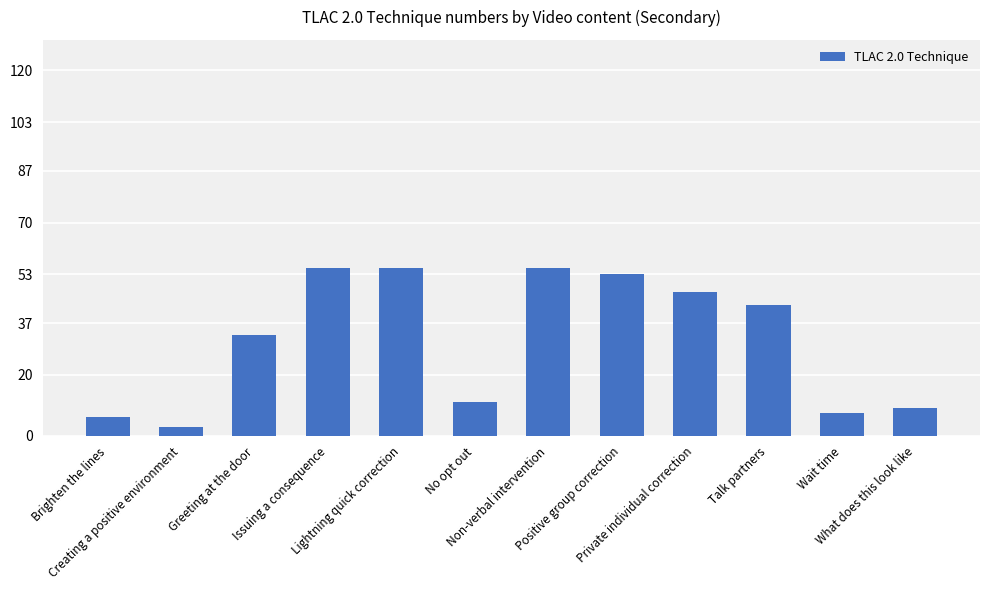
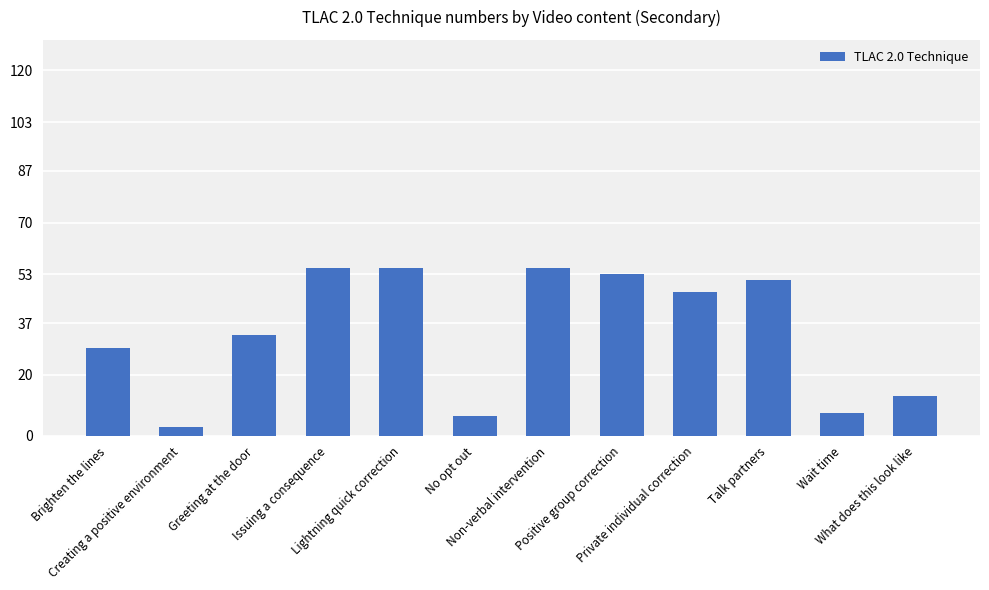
Brighten the lines: 6 -> 29
No opt out: 11 -> 7
Talk partners: 43 -> 51
What does this look like: 9 -> 13
